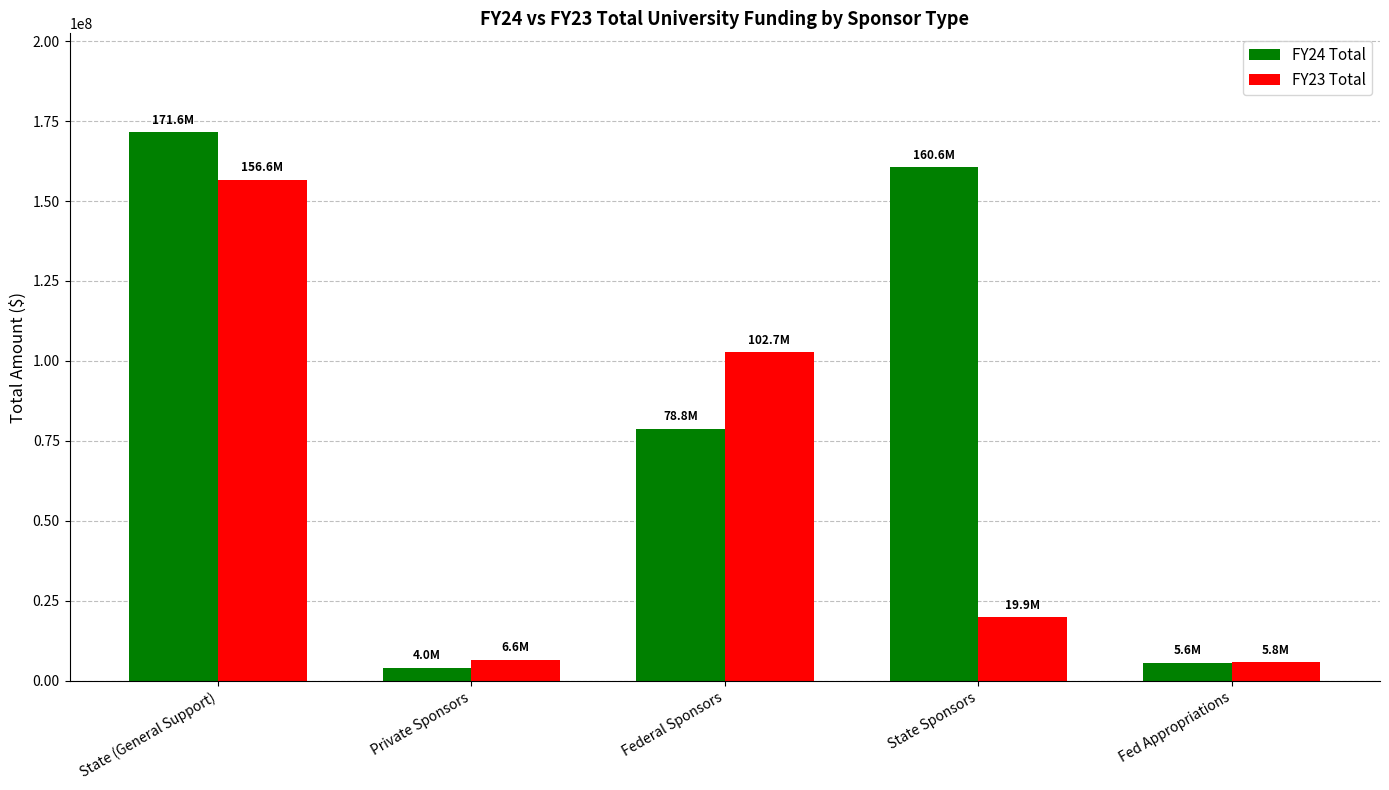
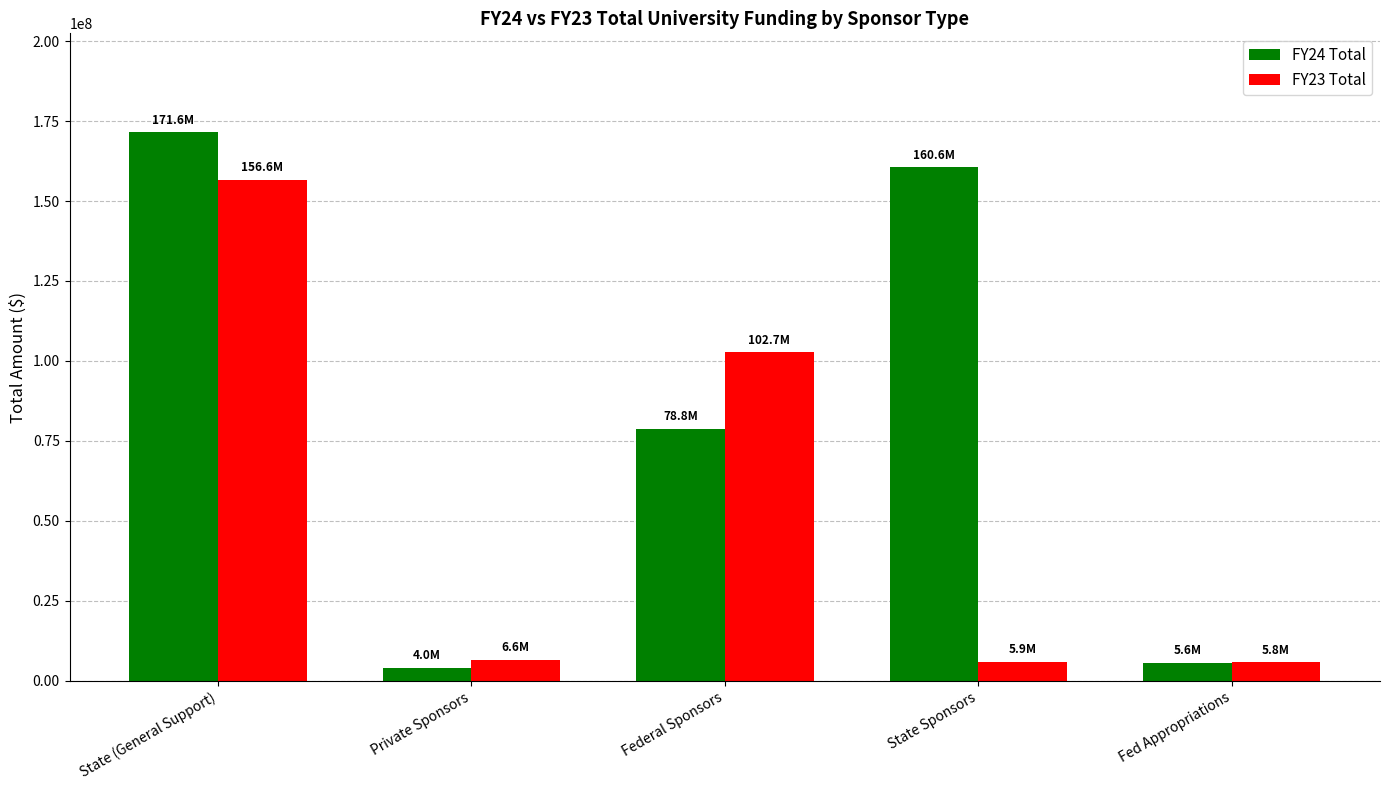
FY23 Total, State Sponsors: 19.9M -> 5.9M
